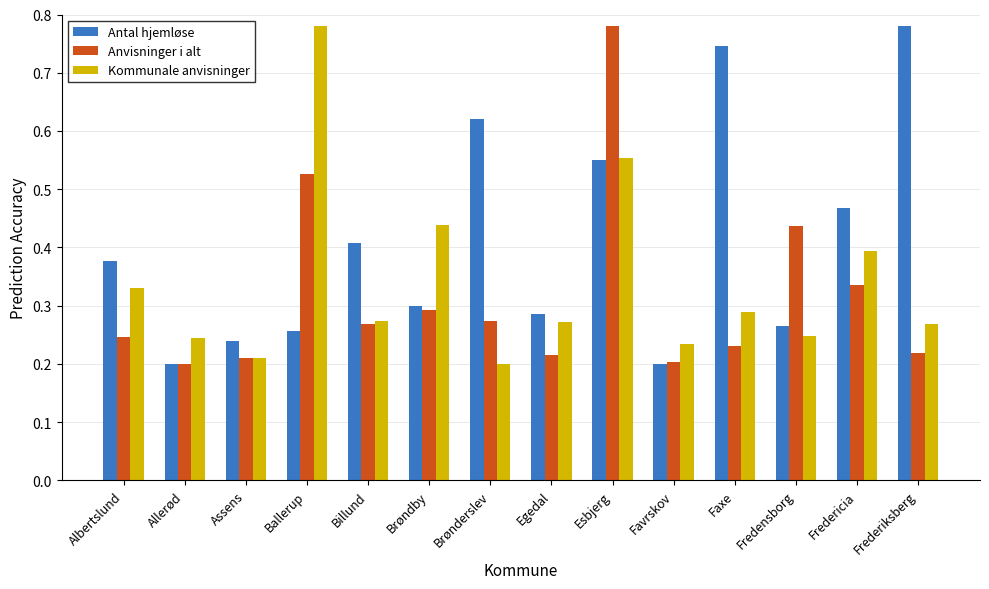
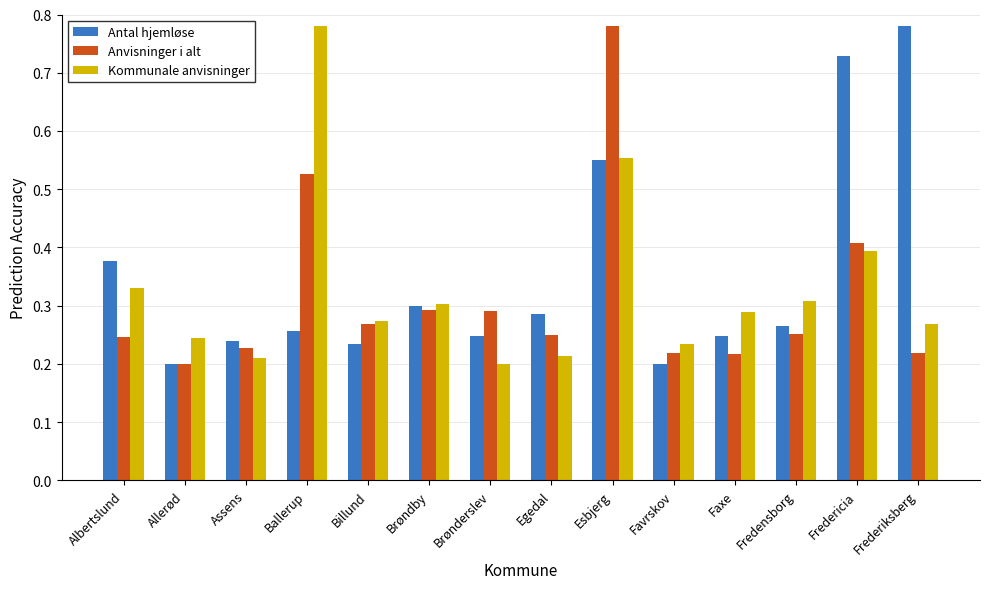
Anvisninger i alt, Assens: 0.21 -> 0.23
Antal hjemløse, Billund: 0.41 -> 0.23
Kommunale anvisninger, Brøndby: 0.44 -> 0.30
Antal hjemløse, Brønderslev: 0.62 -> 0.25
Anvisninger i alt, Brønderslev: 0.27 -> 0.29
Anvisninger i alt, Egedal: 0.22 -> 0.25
Kommunale anvisninger, Egedal: 0.27 -> 0.21
Anvisninger i alt, Favrskov: 0.20 -> 0.22
Antal hjemløse, Faxe: 0.75 -> 0.25
Anvisninger i alt, Faxe: 0.23 -> 0.22
Anvisninger i alt, Fredensborg: 0.44 -> 0.25
Kommunale anvisninger, Fredensborg: 0.25 -> 0.31
Antal hjemløse, Fredericia: 0.47 -> 0.73
Anvisninger i alt, Fredericia: 0.34 -> 0.41
